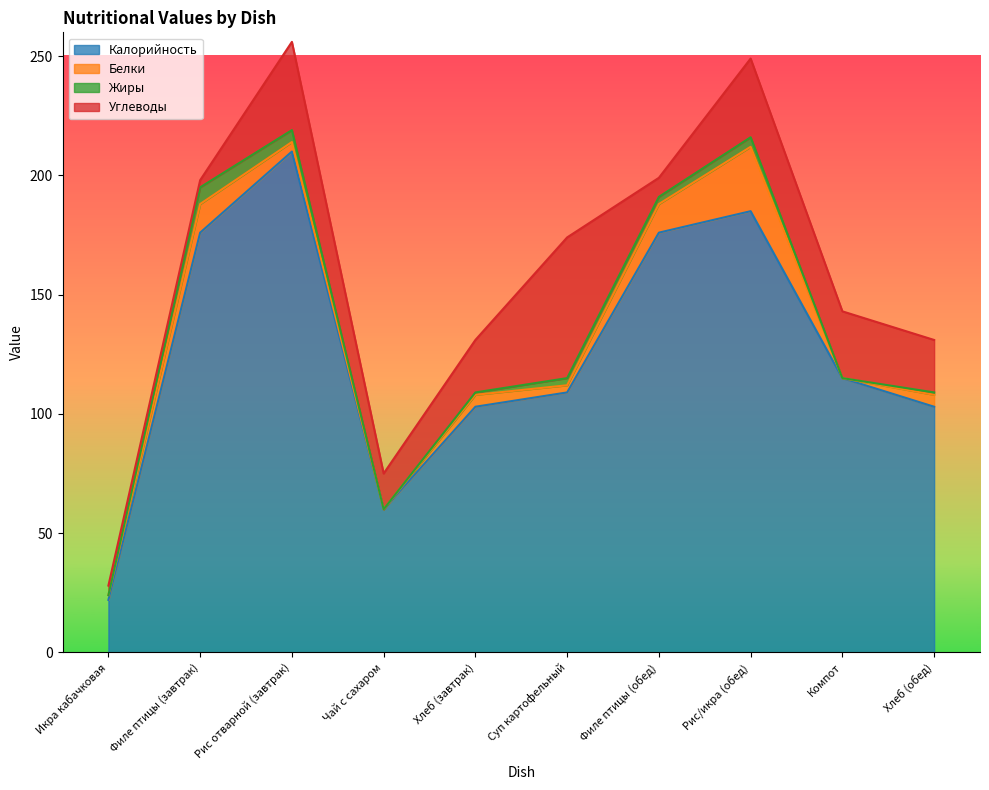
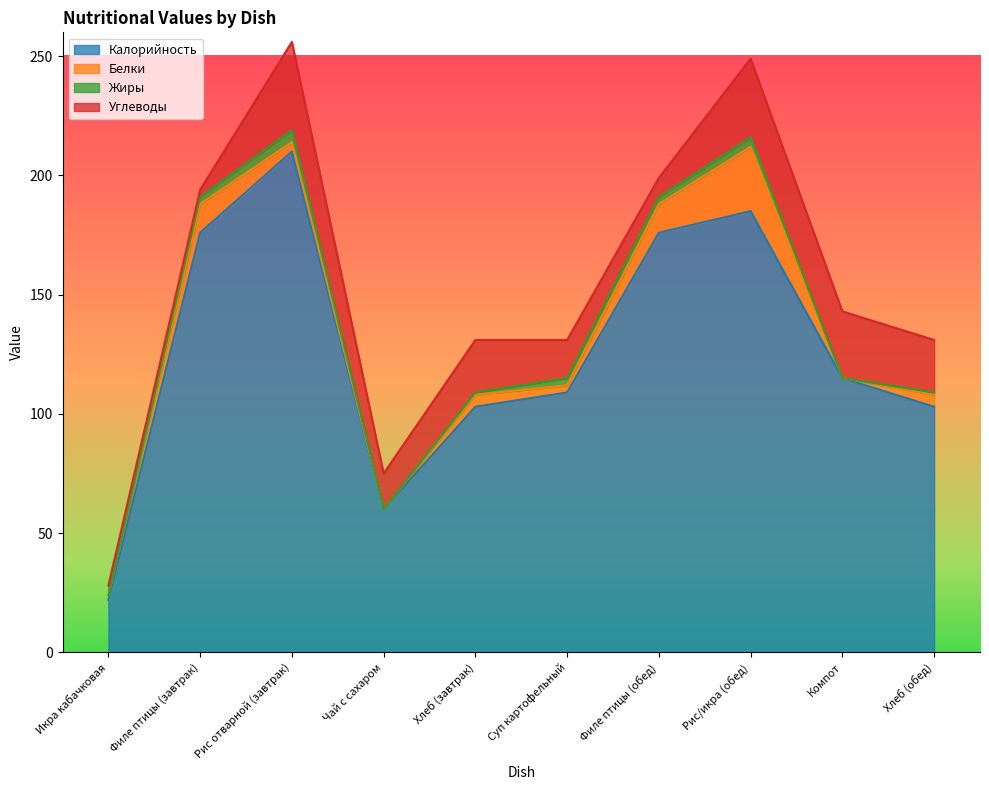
Жиры, Филе птицы (завтрак): 7 -> 3
Углеводы, Суп картофельный: 59 -> 16
